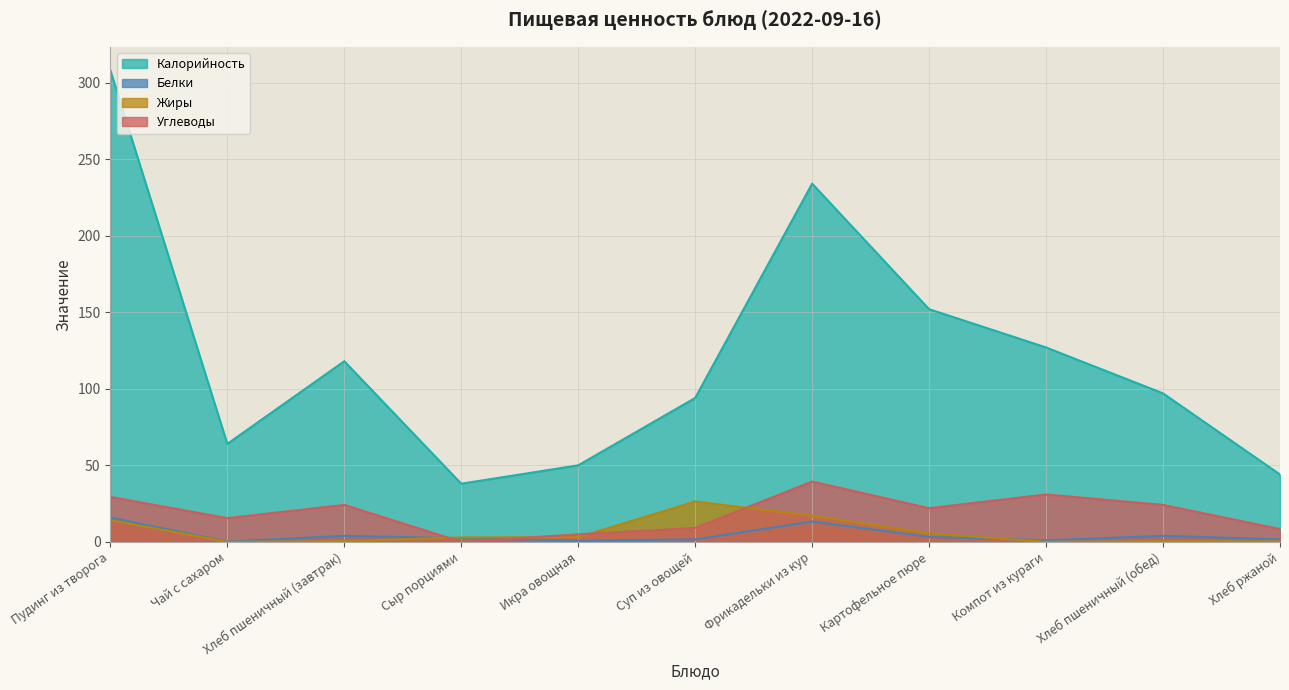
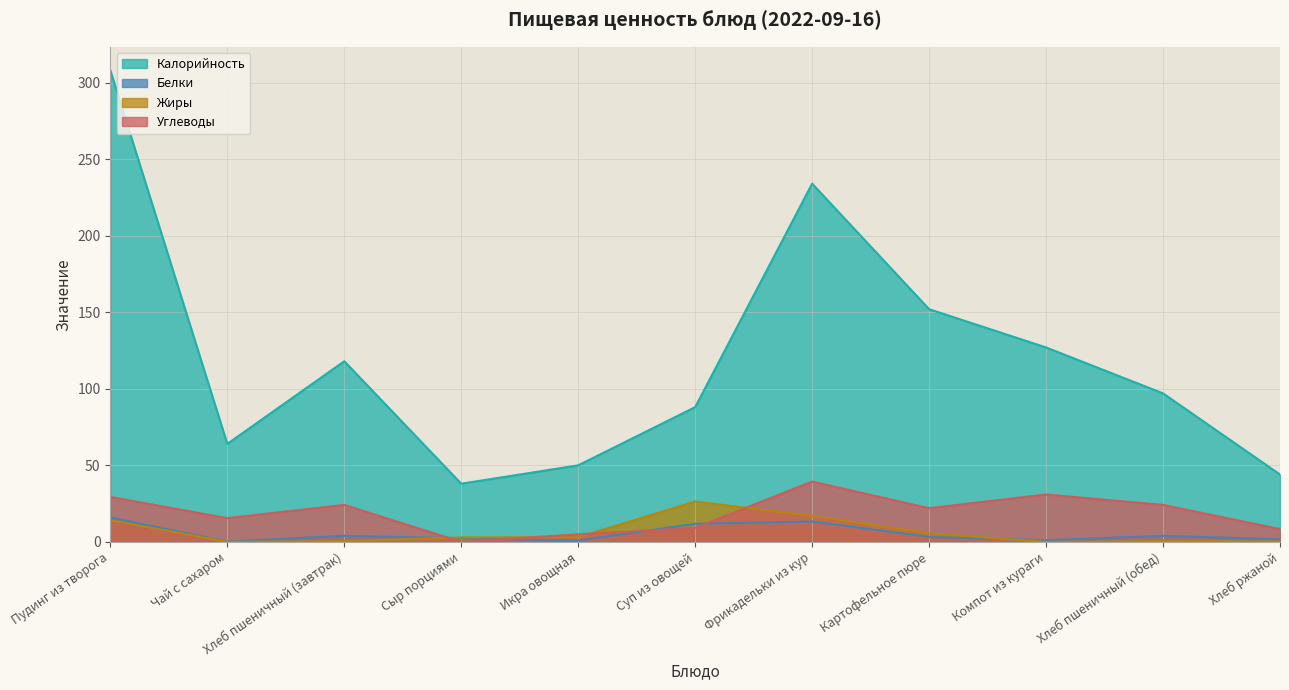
Калорийность, Суп из овощей: 94 -> 88
Белки, Суп из овощей: 2 -> 12
